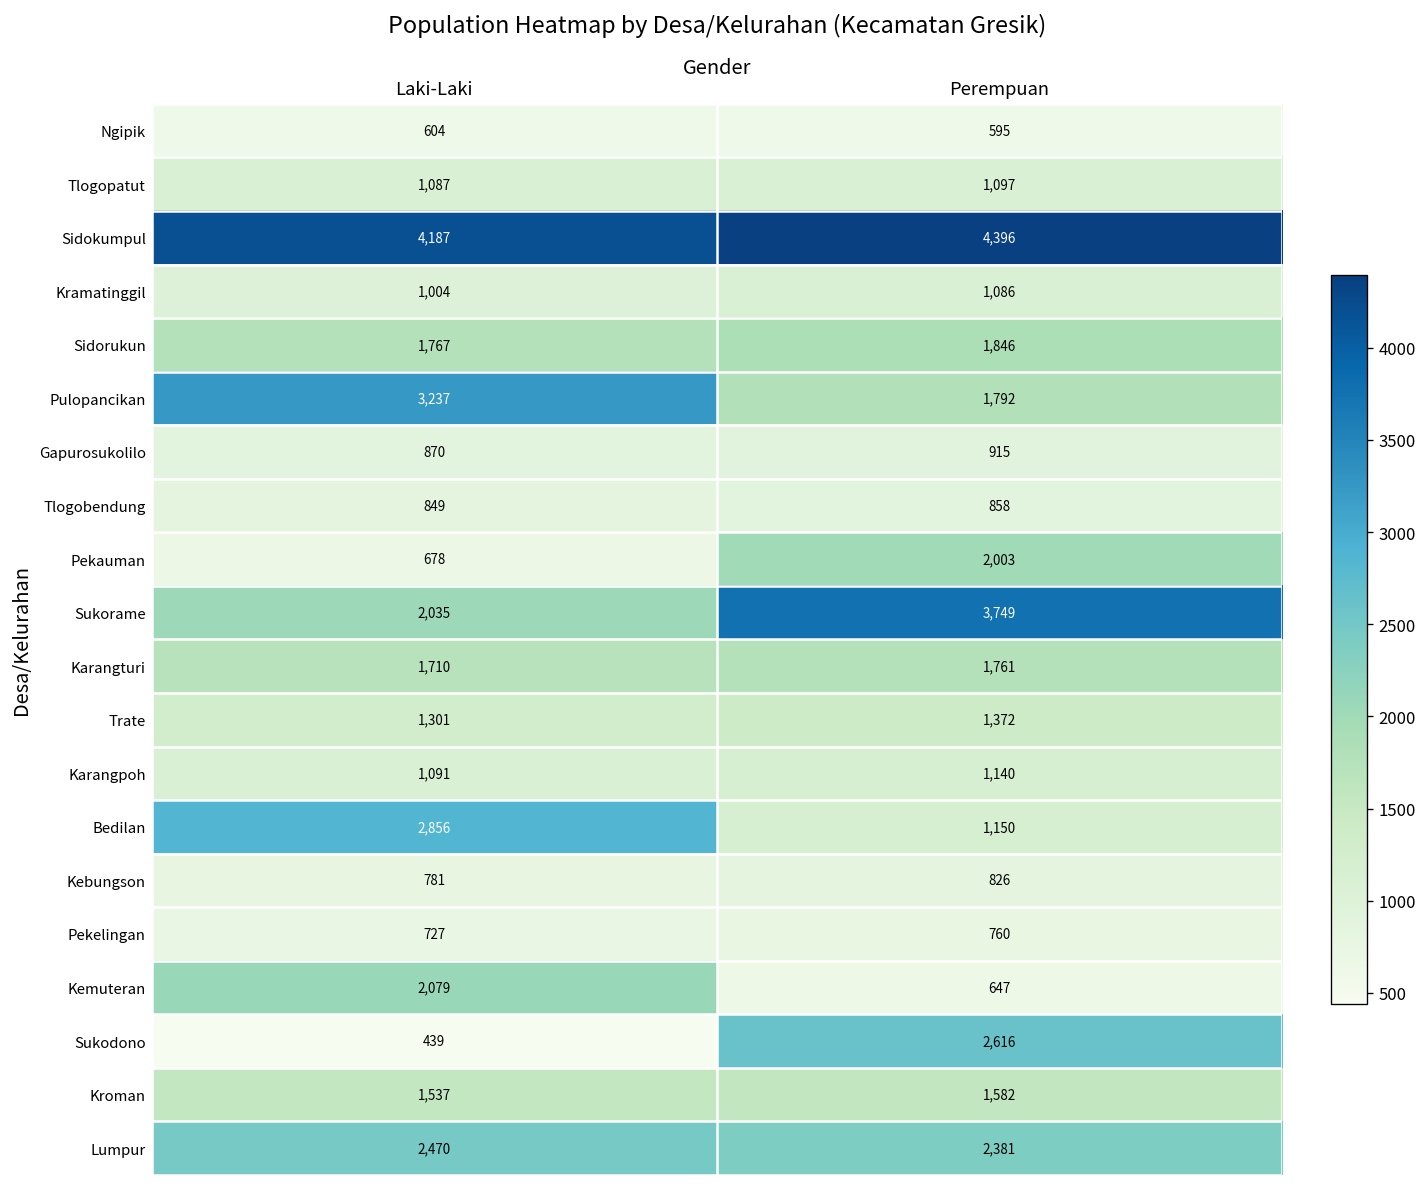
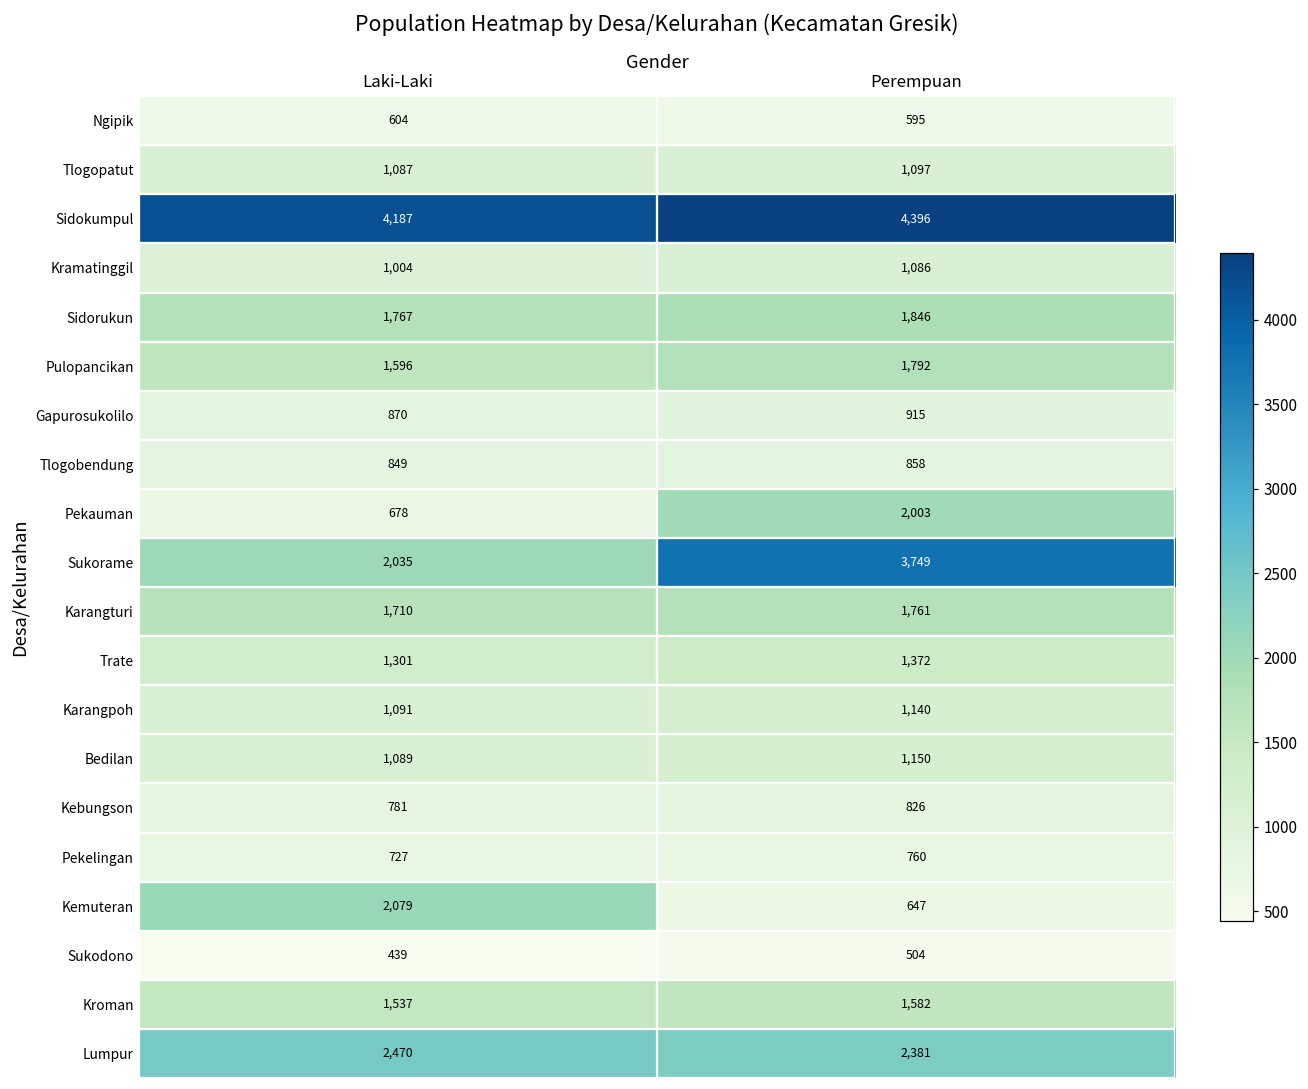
Pulopancikan, Laki-Laki: 3,237 -> 1,596
Bedilan, Laki-Laki: 2,856 -> 1,089
Sukodono, Perempuan: 2,616 -> 504
